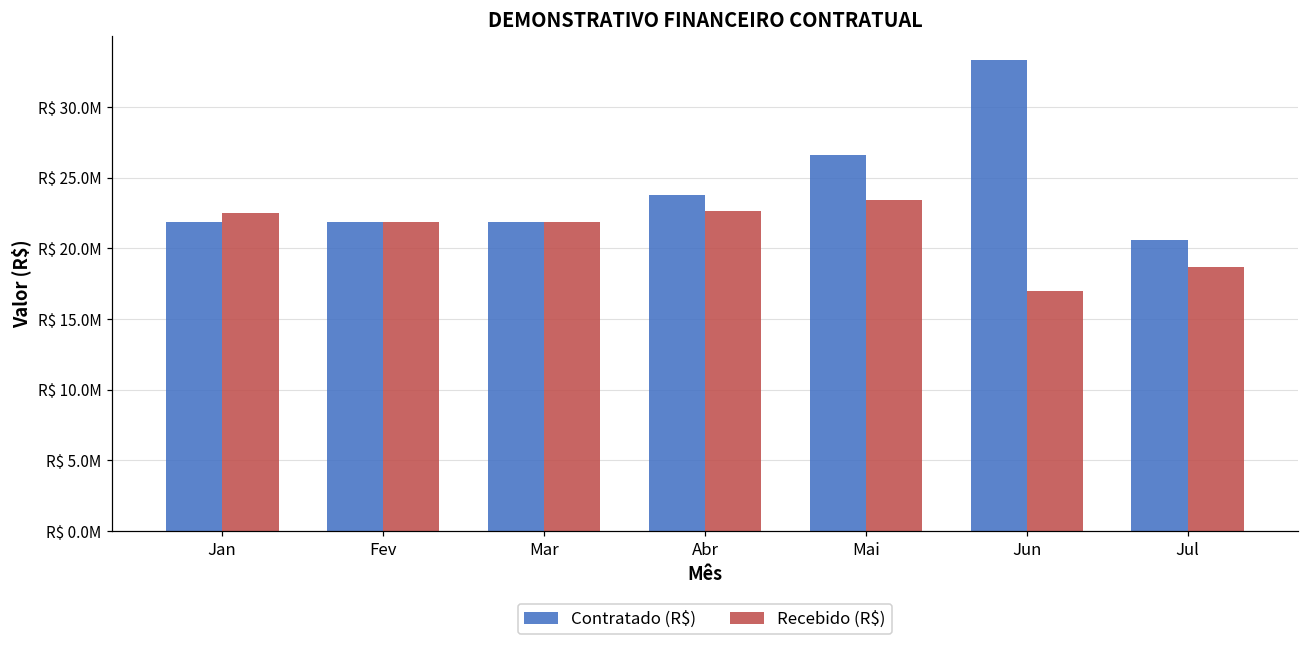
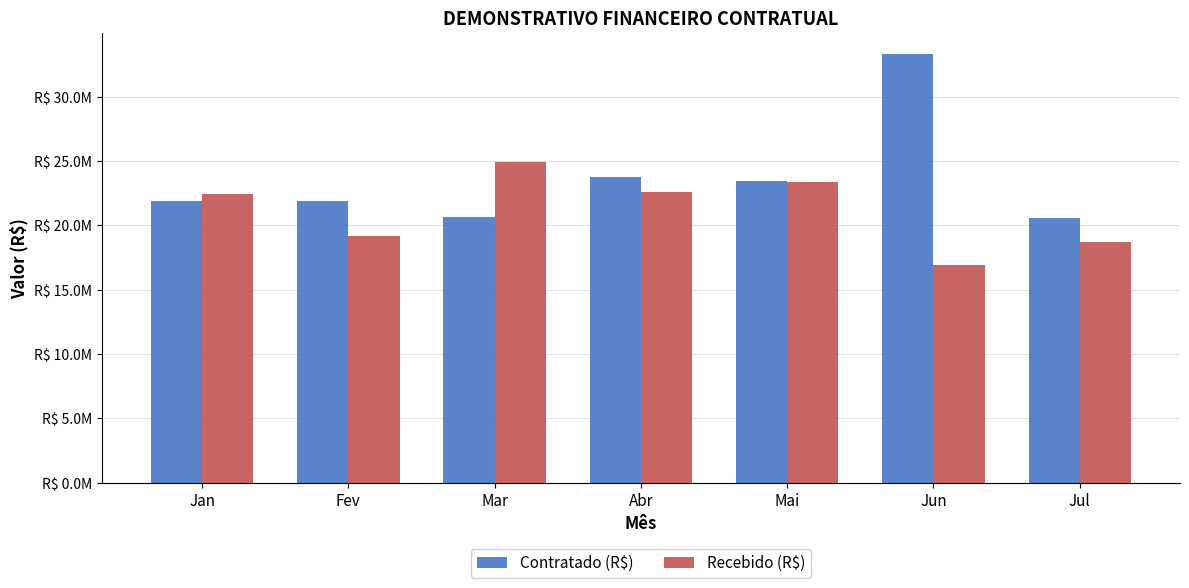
Recebido (R$), Fev: R$ 21800000 -> R$ 19200000
Contratado (R$), Mar: R$ 21900000 -> R$ 20700000
Recebido (R$), Mar: R$ 21800000 -> R$ 25000000
Contratado (R$), Mai: R$ 26600000 -> R$ 23400000
